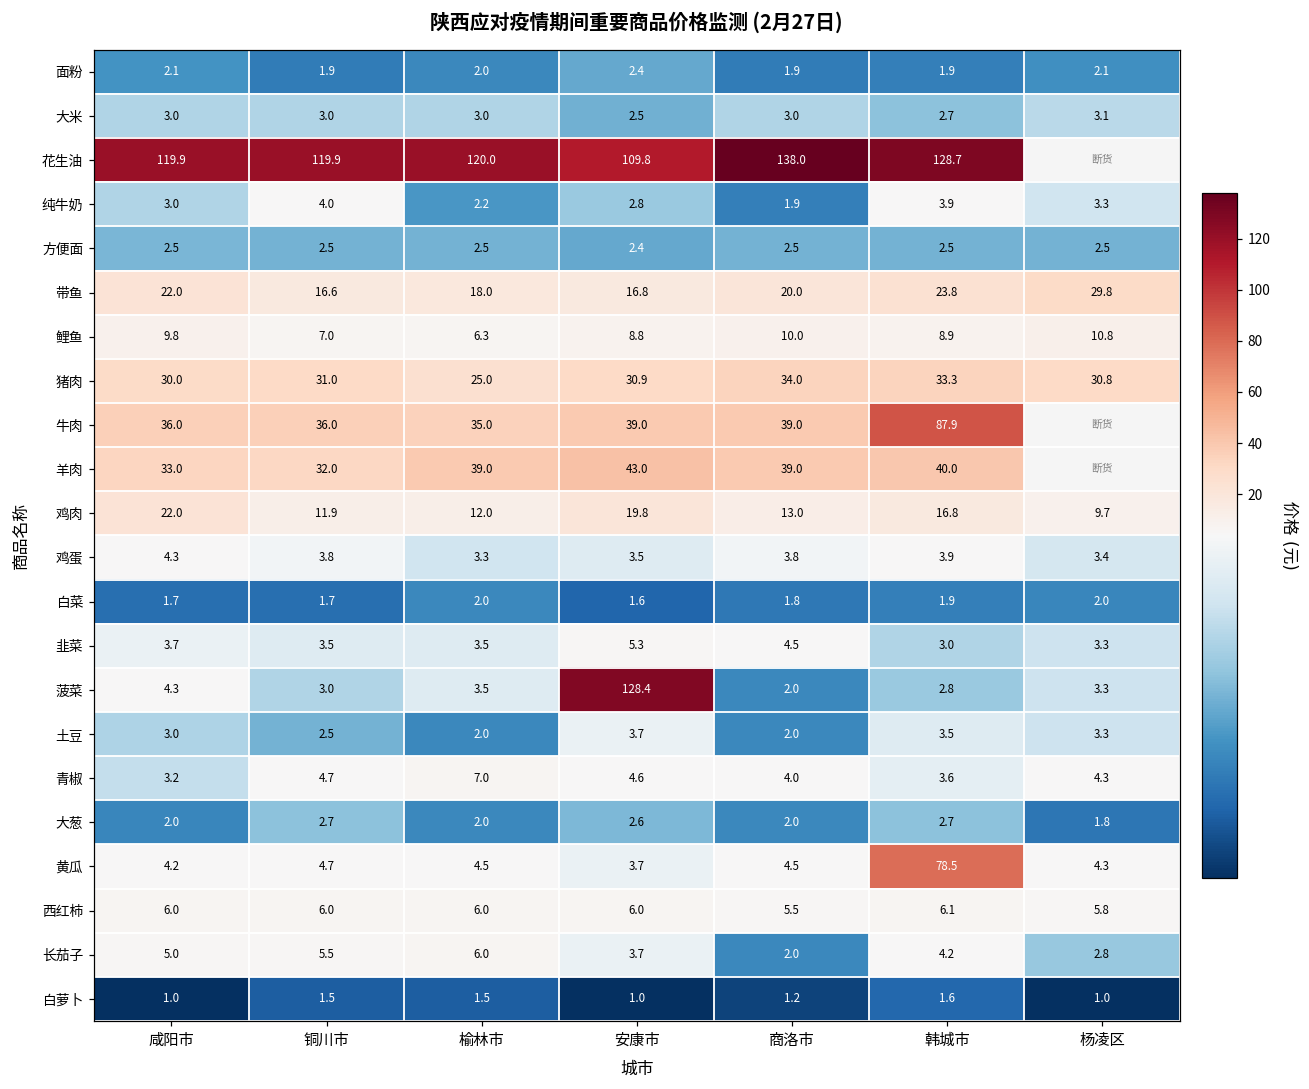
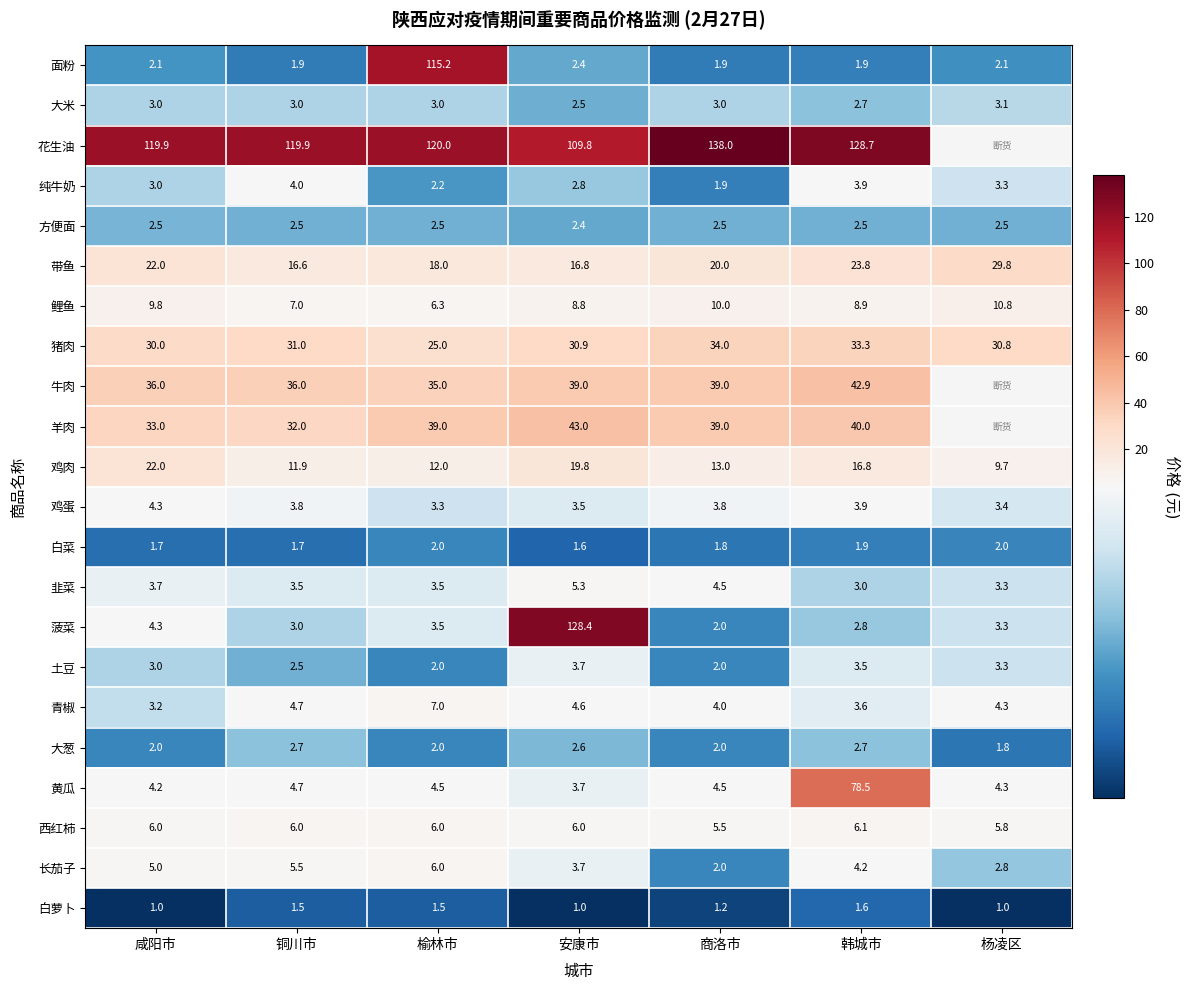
面粉, 榆林市: 2.0 -> 115.2
牛肉, 韩城市: 87.9 -> 42.9
